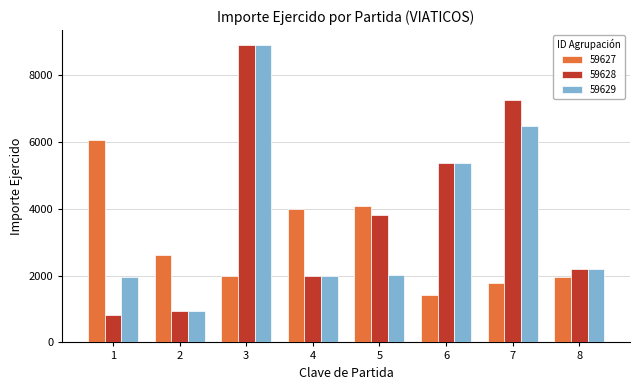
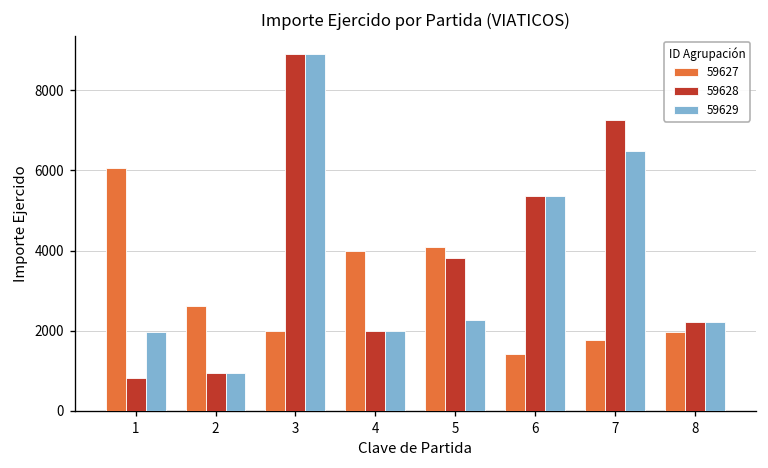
59629, 5: 2000 -> 2300
